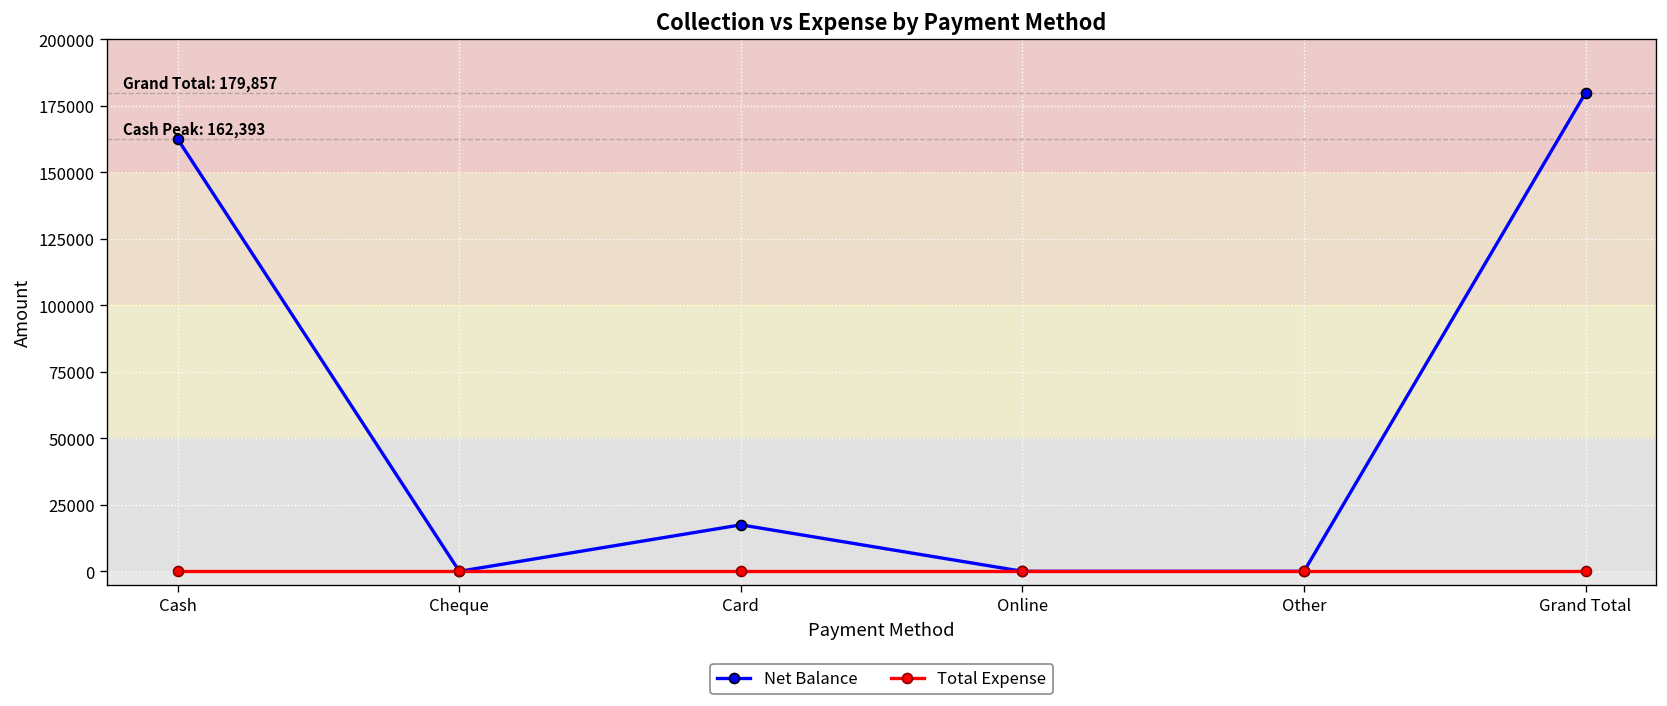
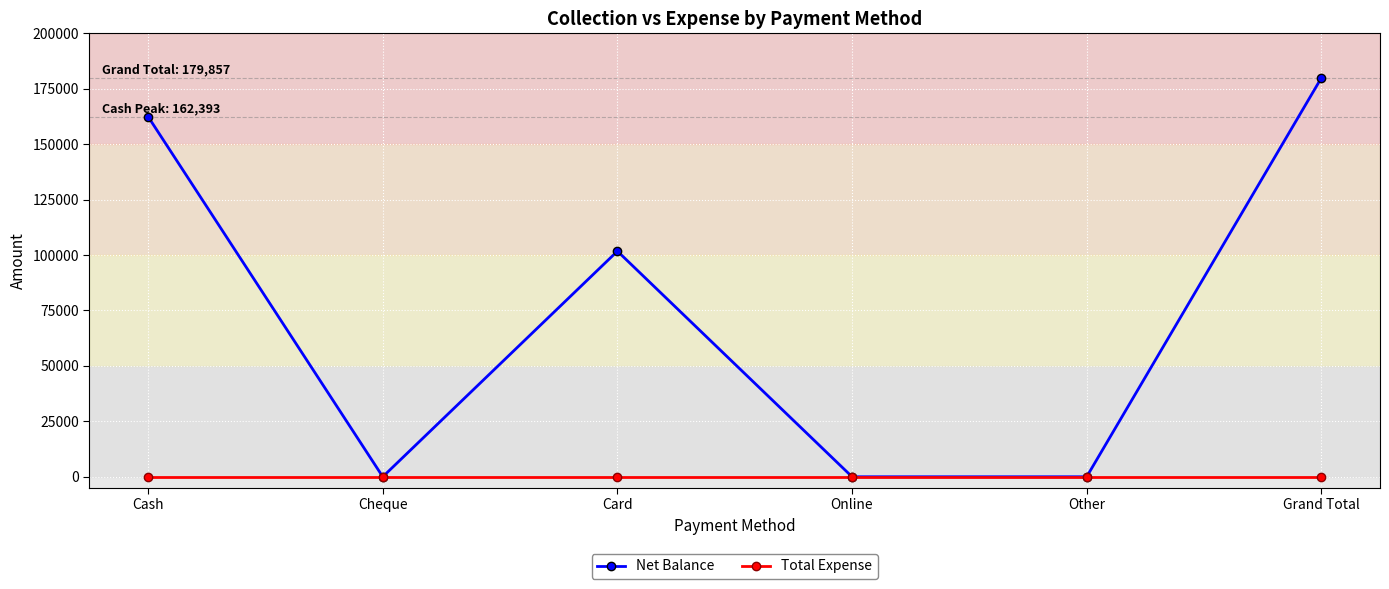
Net Balance, Card: 17000 -> 102000
